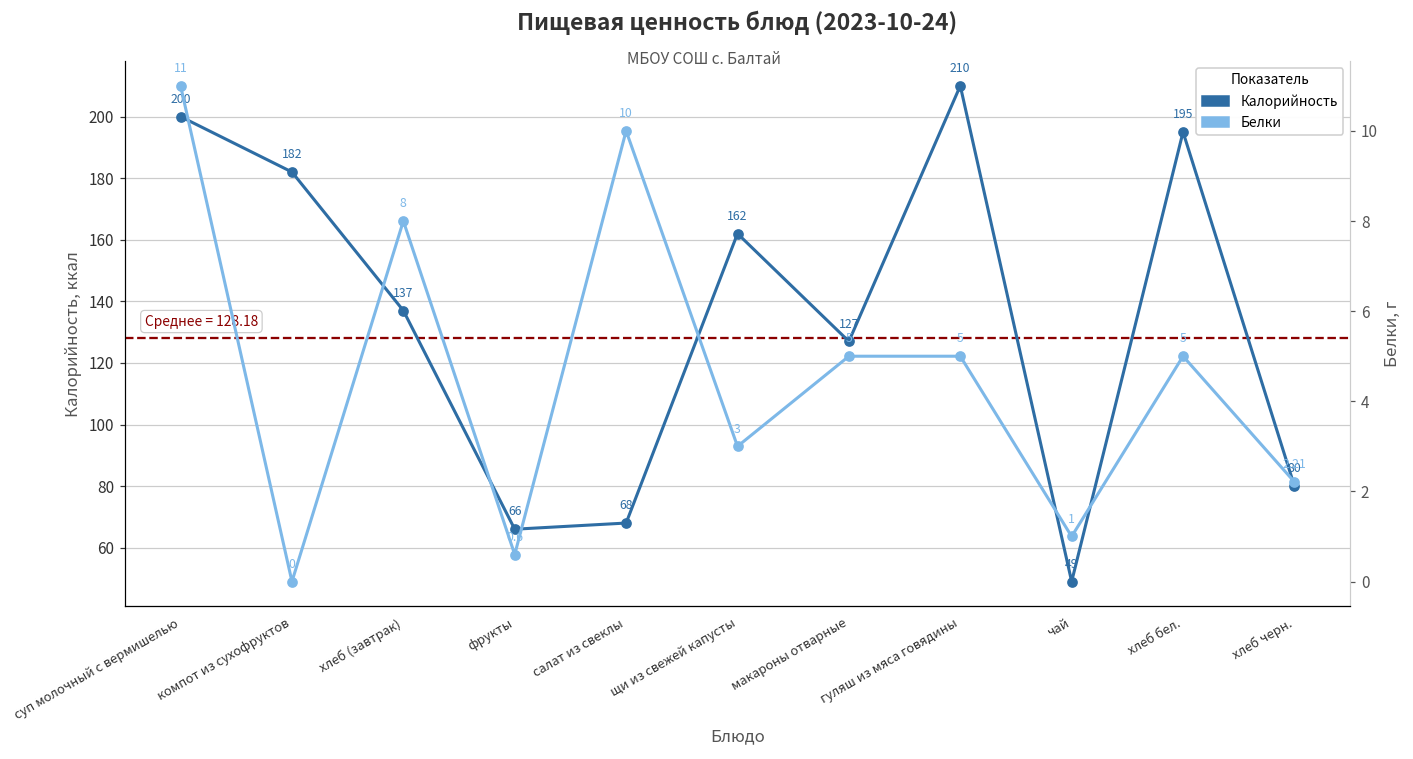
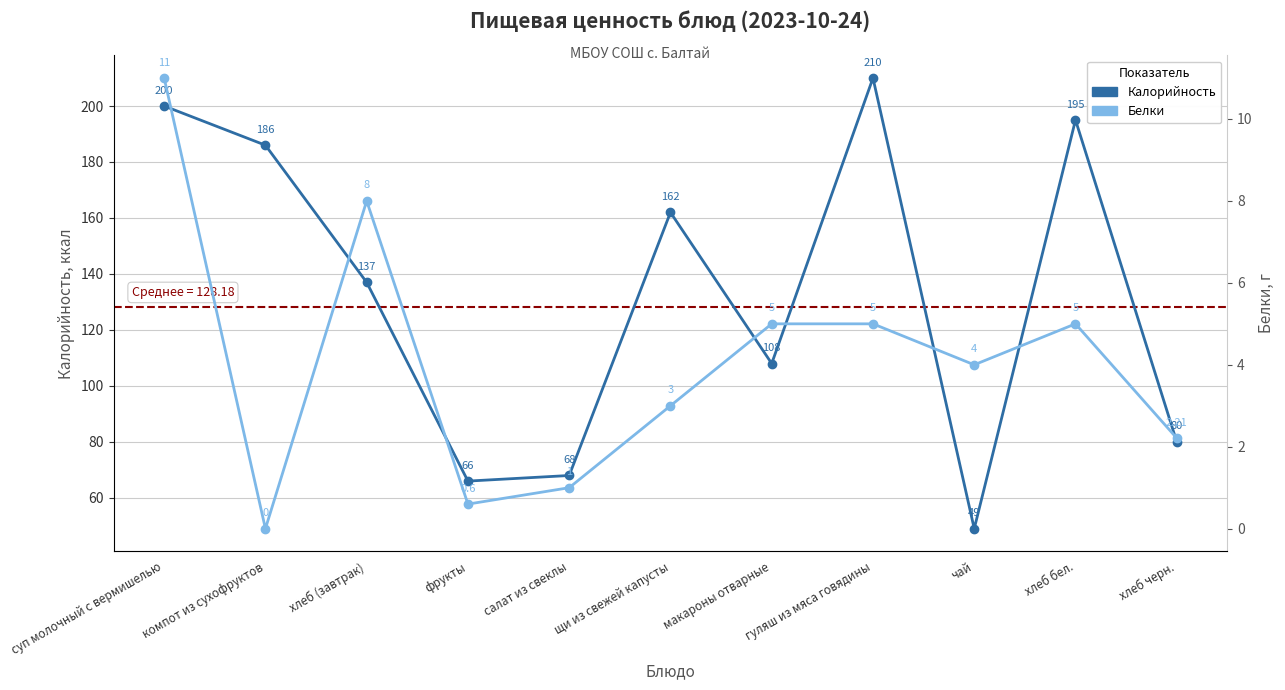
Калорийность, компот из сухофруктов: 182 -> 186
Калорийность, макароны отварные: 127 -> 108
Белки, салат из свеклы: 10 -> 1
Белки, чай: 1 -> 4
